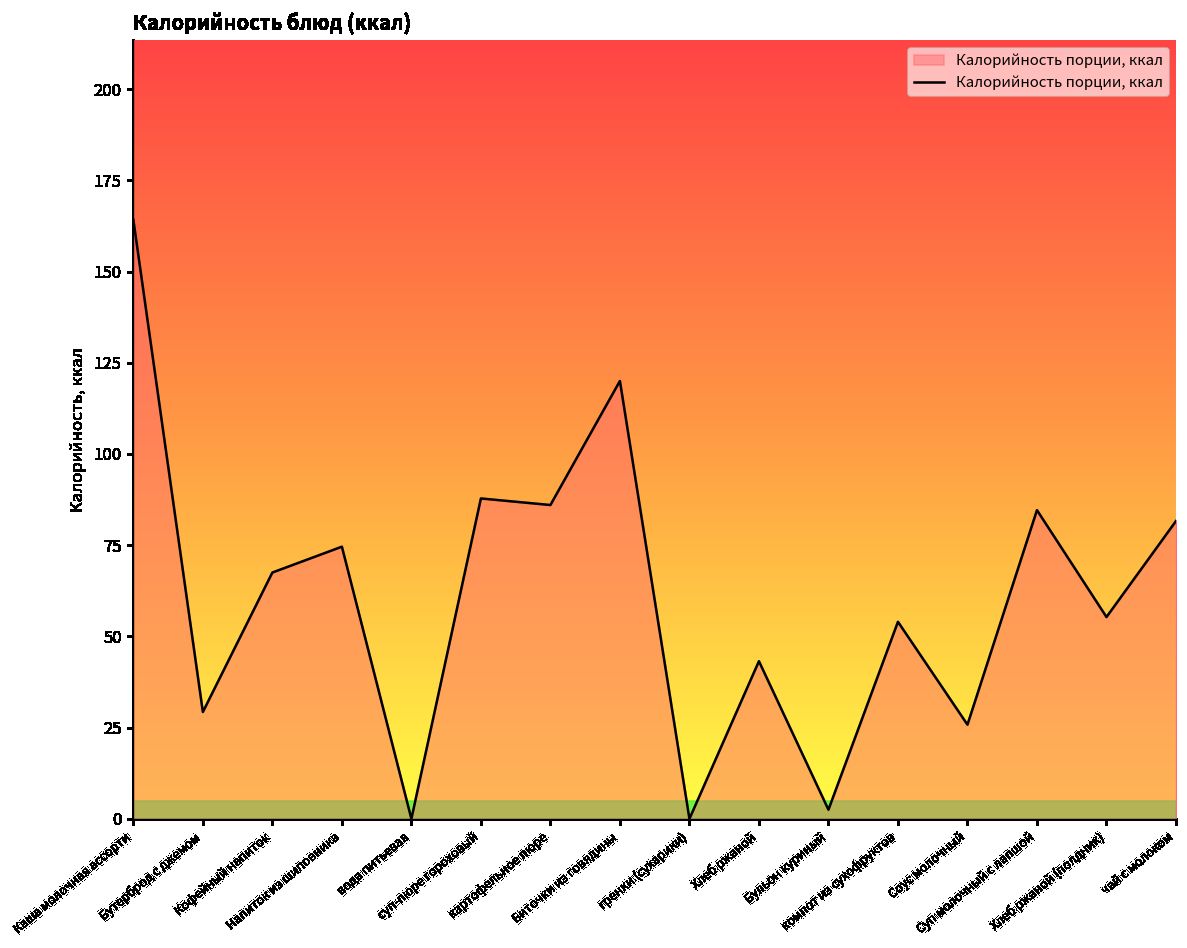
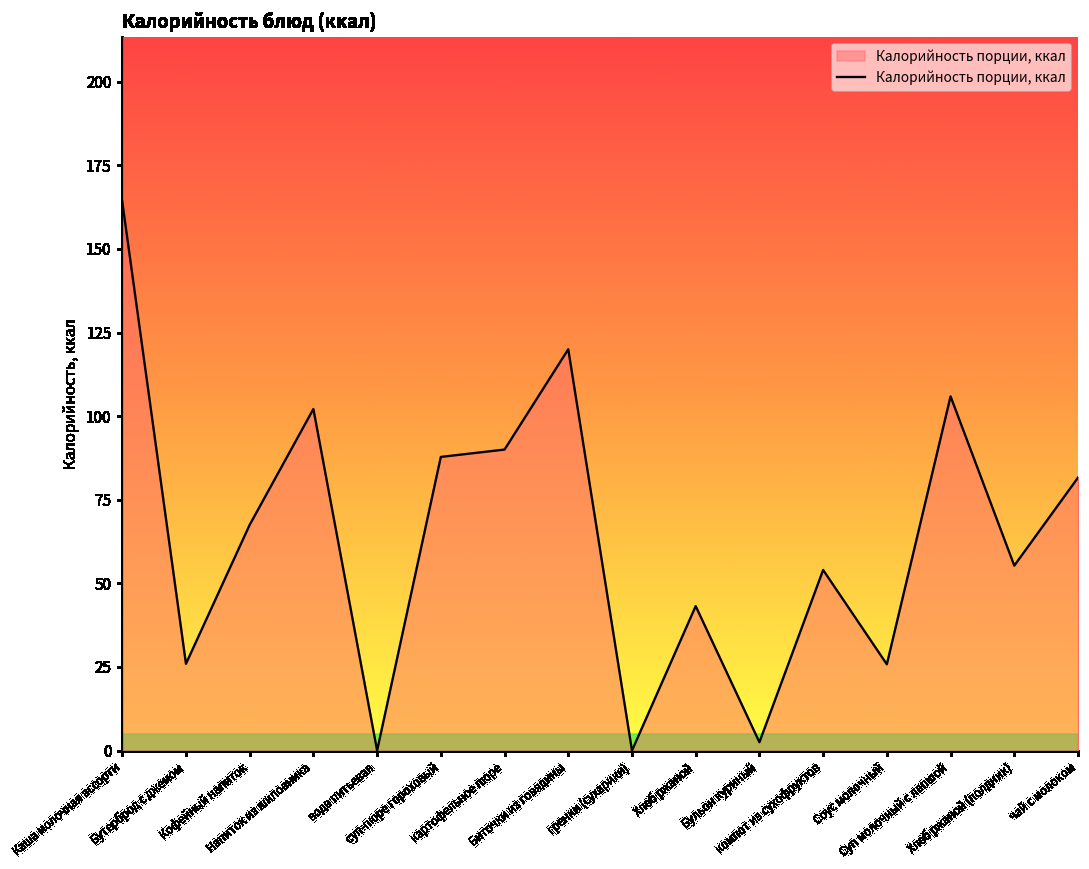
Бутерброд с джемом: 29 -> 26
Напиток из шиповника: 75 -> 102
картофельное пюре: 86 -> 90
Суп молочный с лапшой: 85 -> 106
